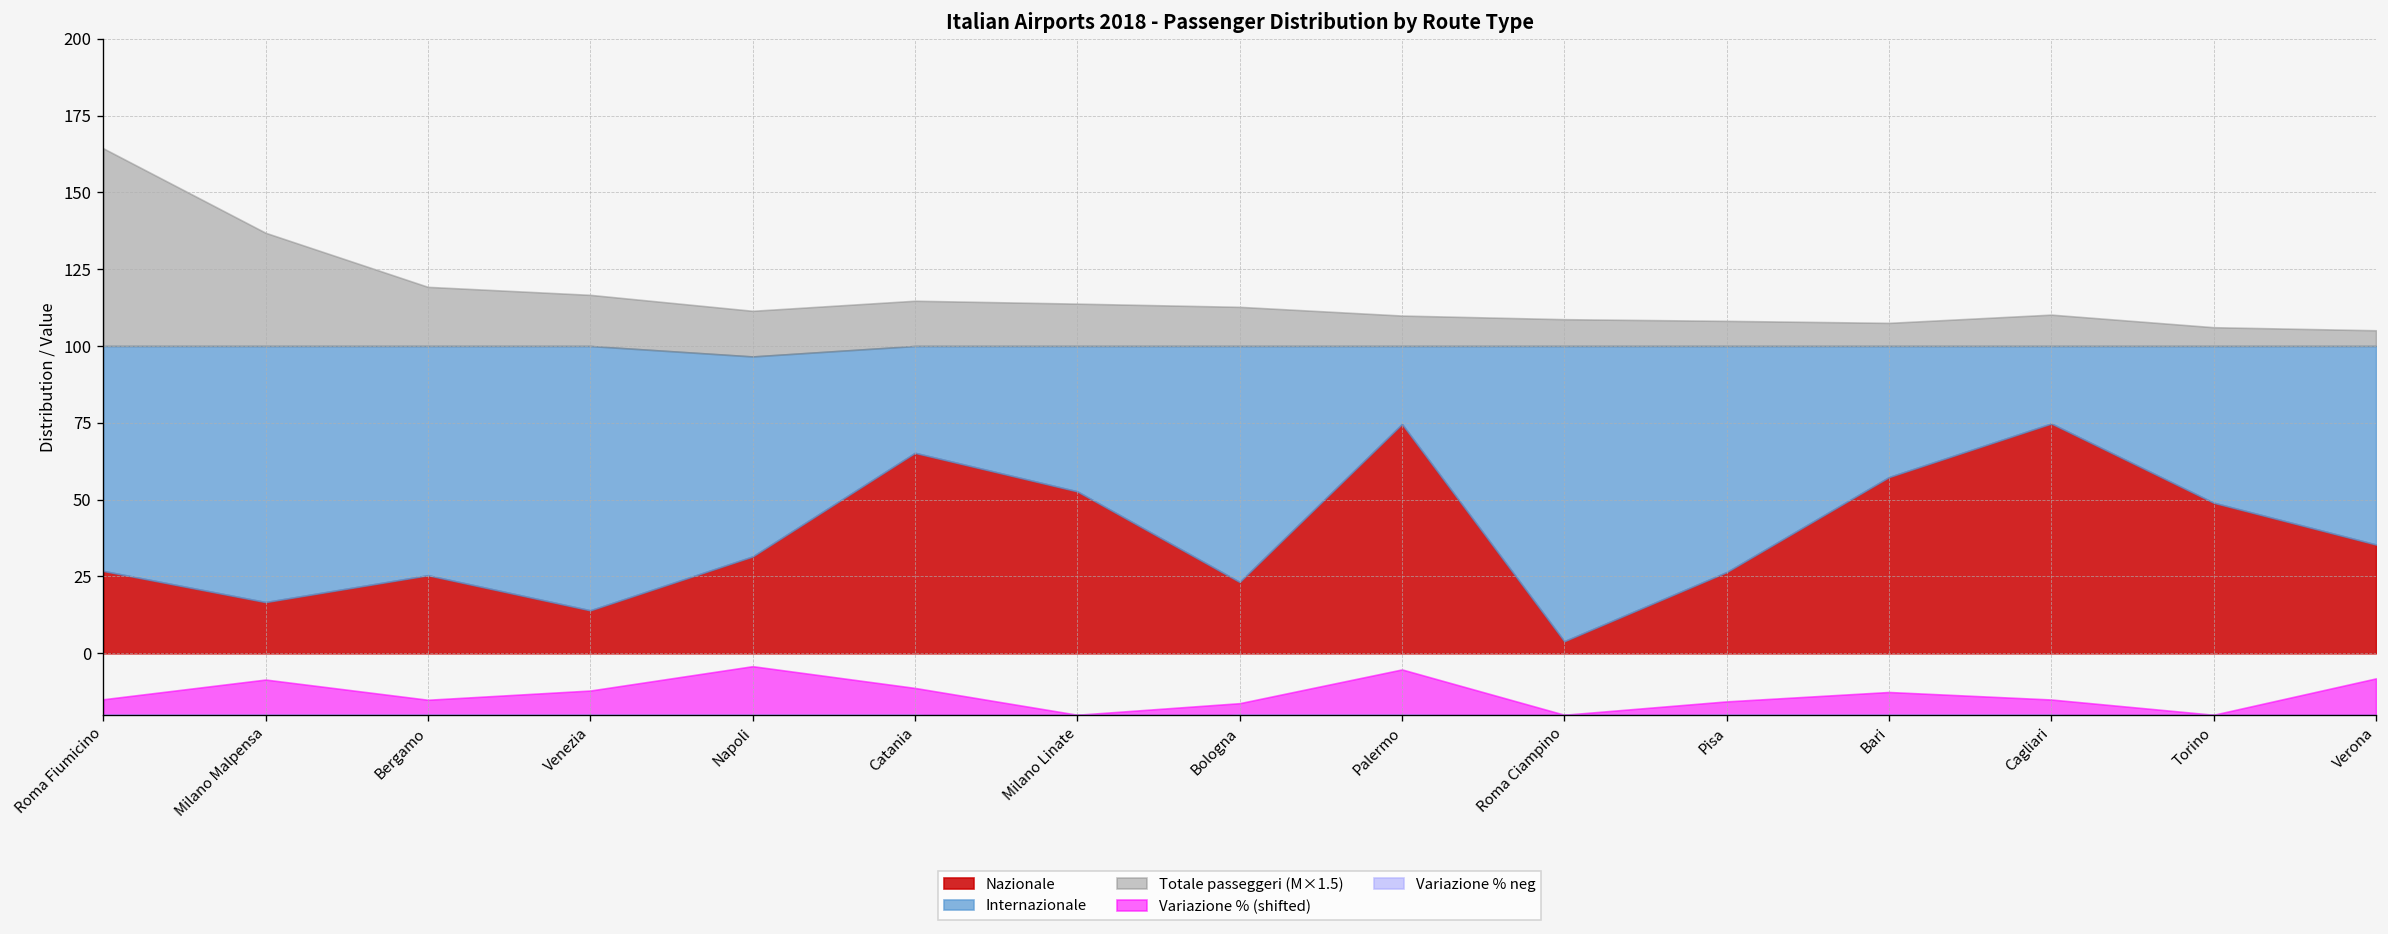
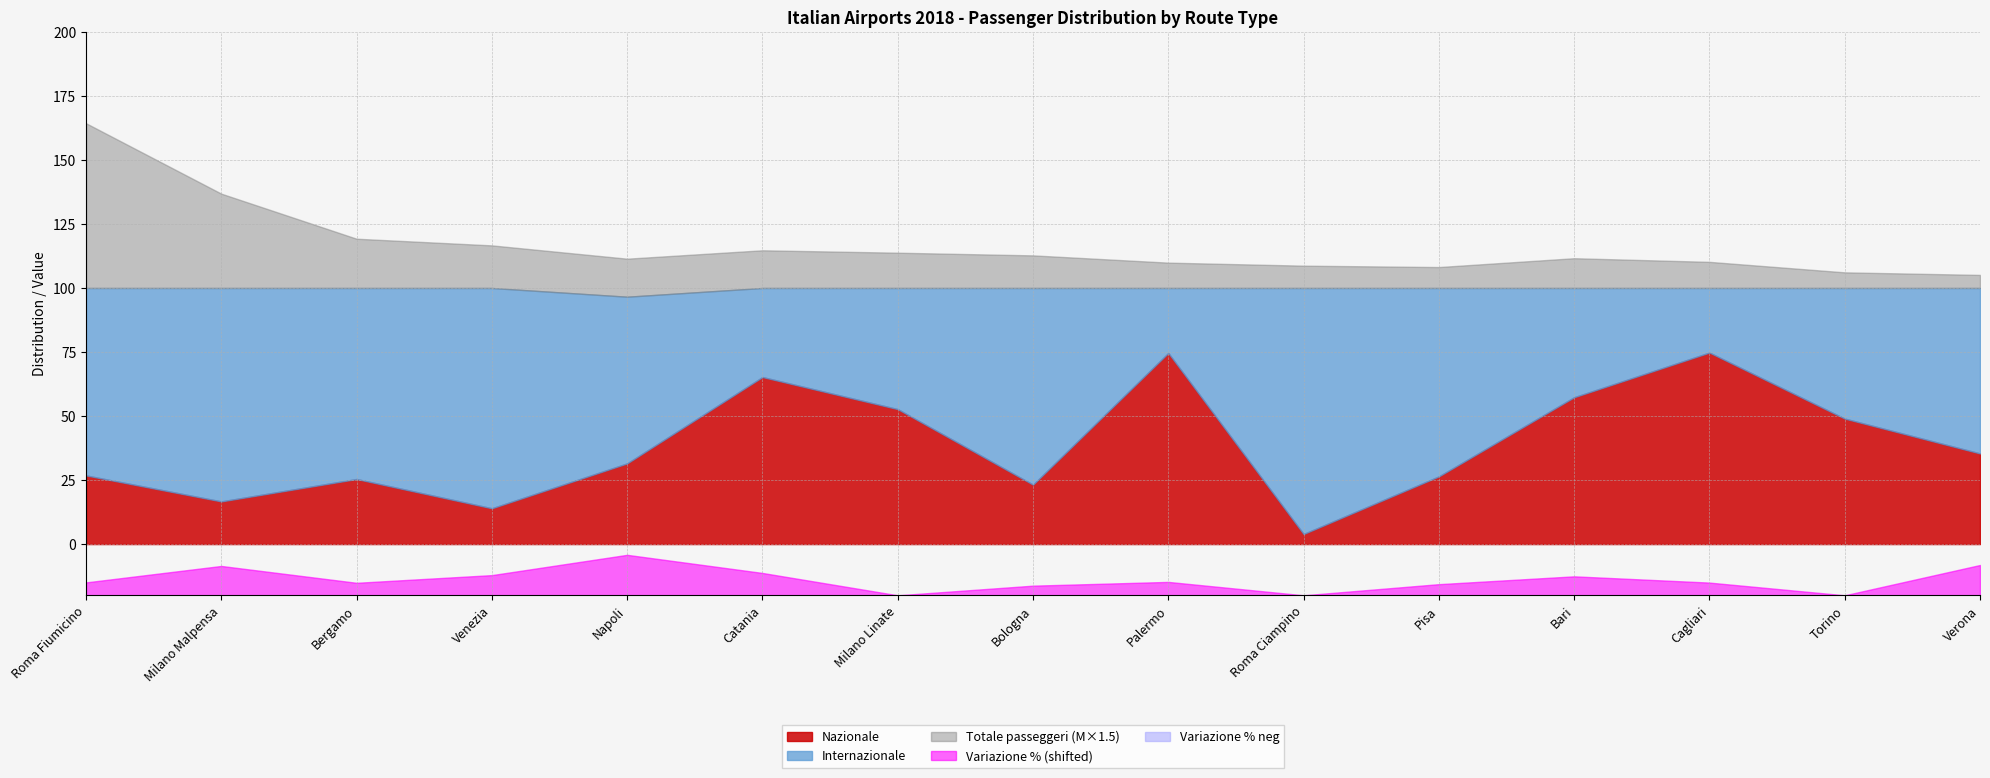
Variazione % (shifted), Palermo: 15 -> 5
Totale passeggeri (M×1.5), Bari: 8 -> 12
